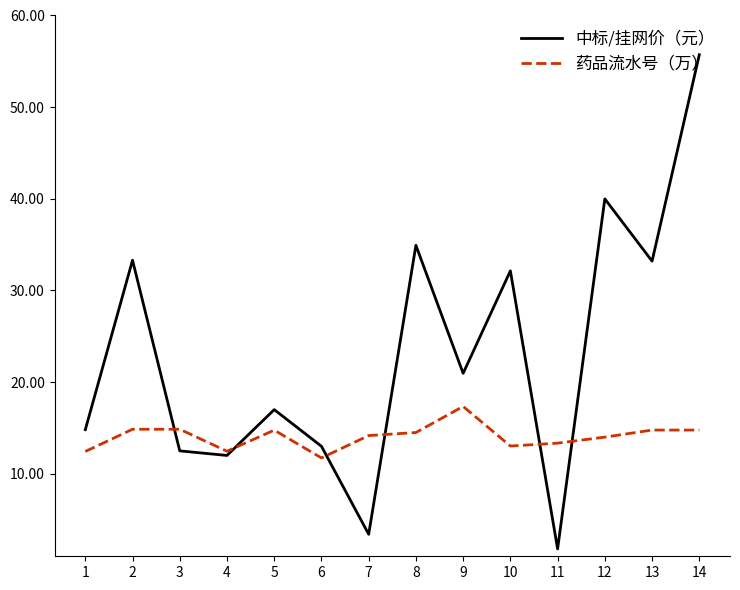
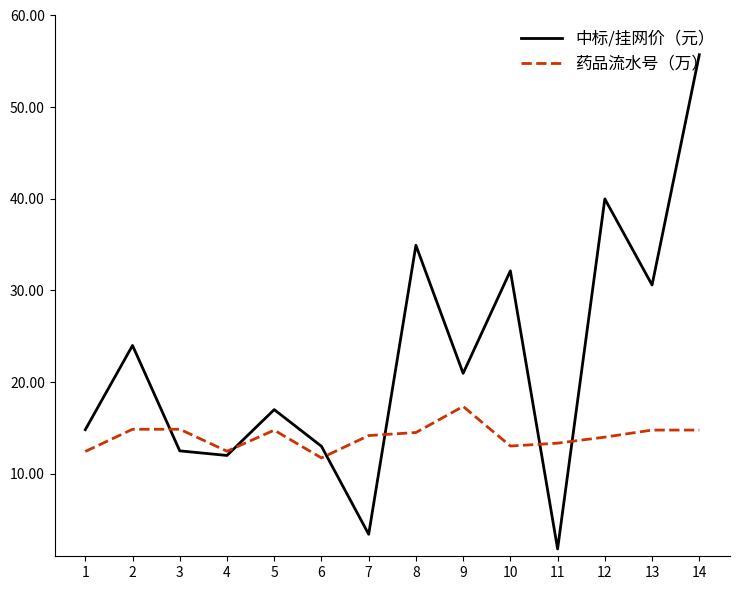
中标/挂网价（元）, 2: 33 -> 24
中标/挂网价（元）, 13: 33 -> 31
